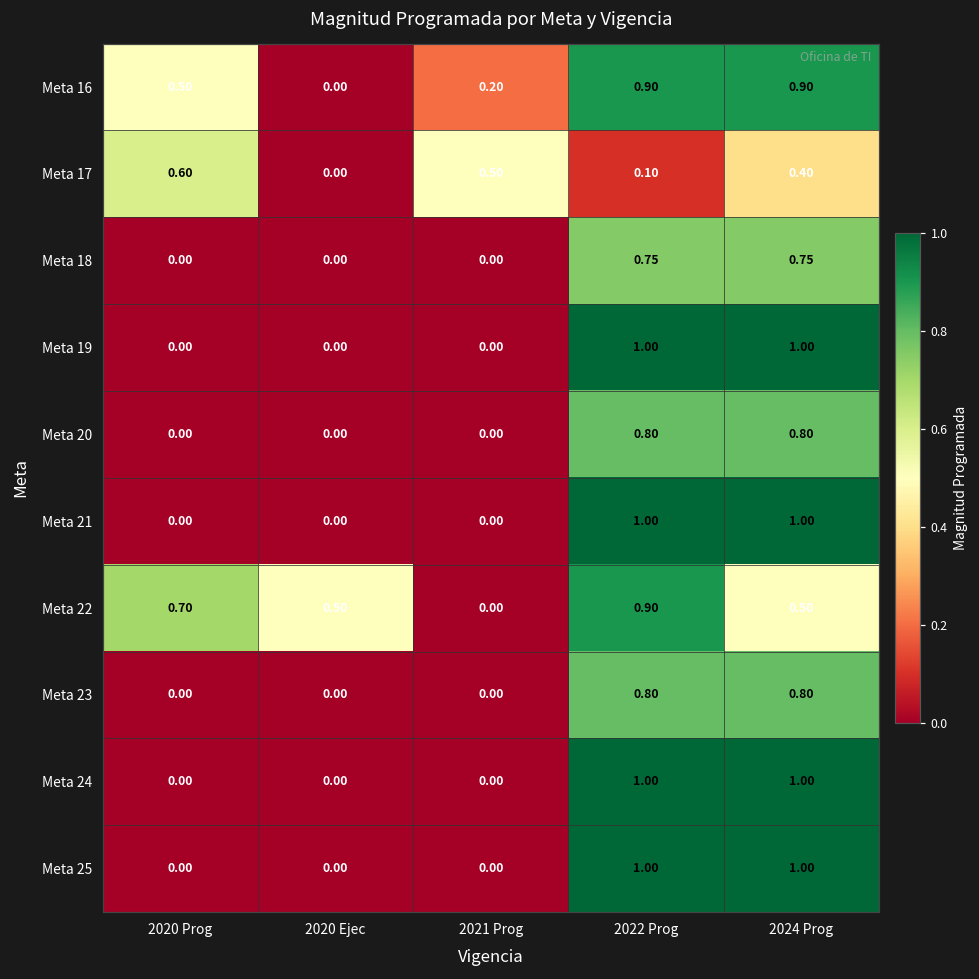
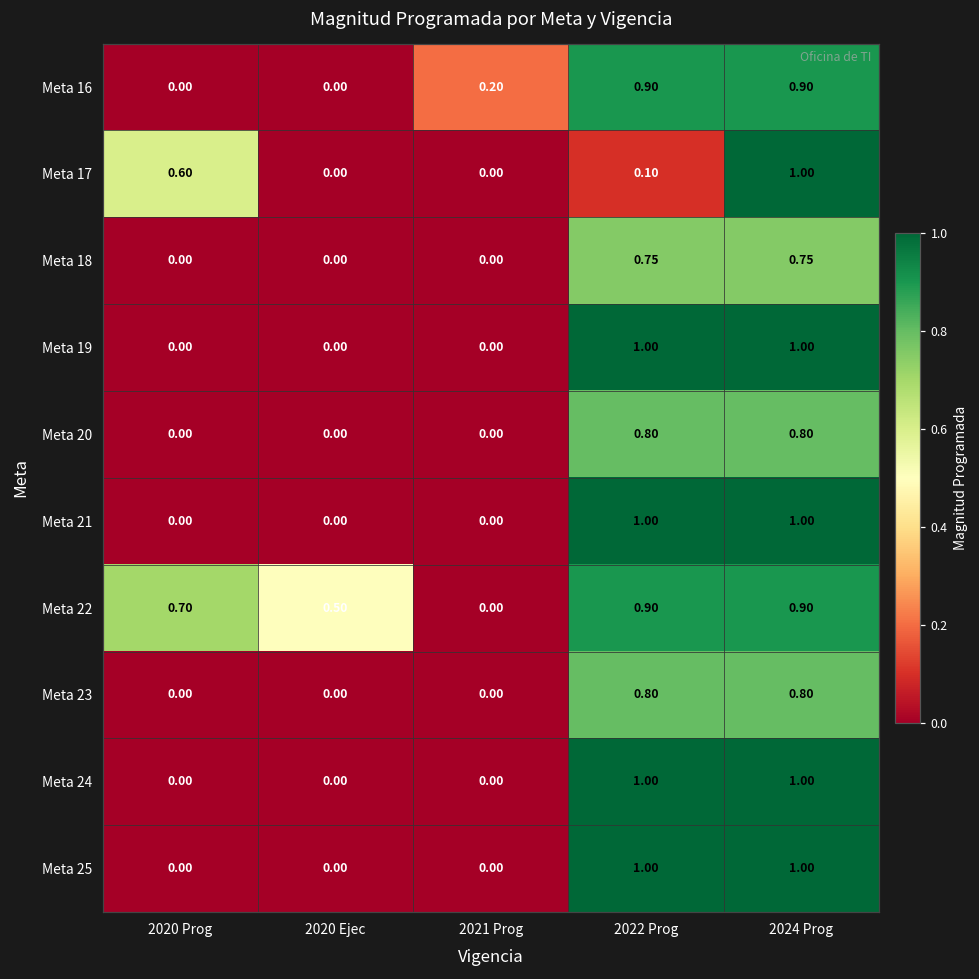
Meta 16, 2020 Prog: 0.50 -> 0.00
Meta 17, 2021 Prog: 0.50 -> 0.00
Meta 17, 2024 Prog: 0.40 -> 1.00
Meta 22, 2024 Prog: 0.50 -> 0.90
